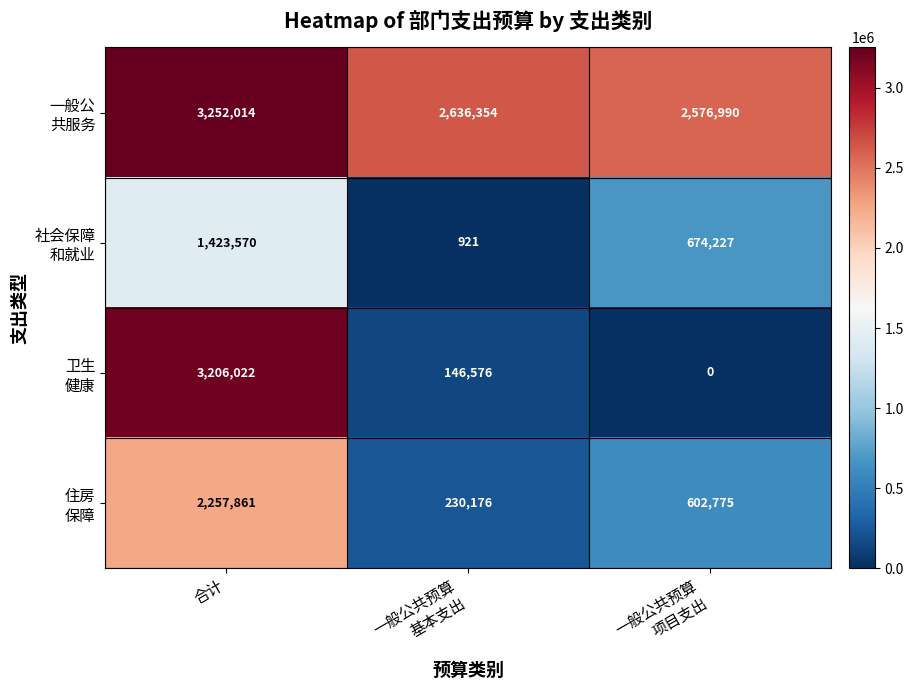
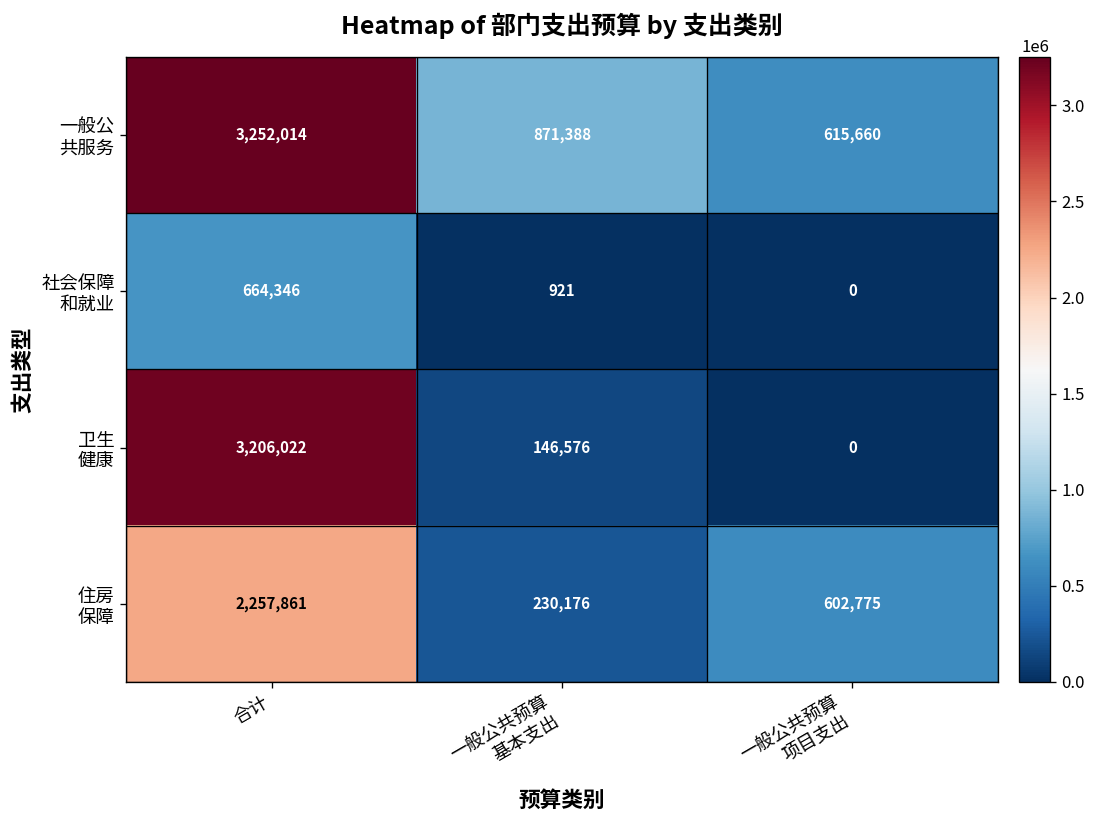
一般公 共服务, 一般公共预算 基本支出: 2,636,354 -> 871,388
一般公 共服务, 一般公共预算 项目支出: 2,576,990 -> 615,660
社会保障 和就业, 合计: 1,423,570 -> 664,346
社会保障 和就业, 一般公共预算 项目支出: 674,227 -> 0
